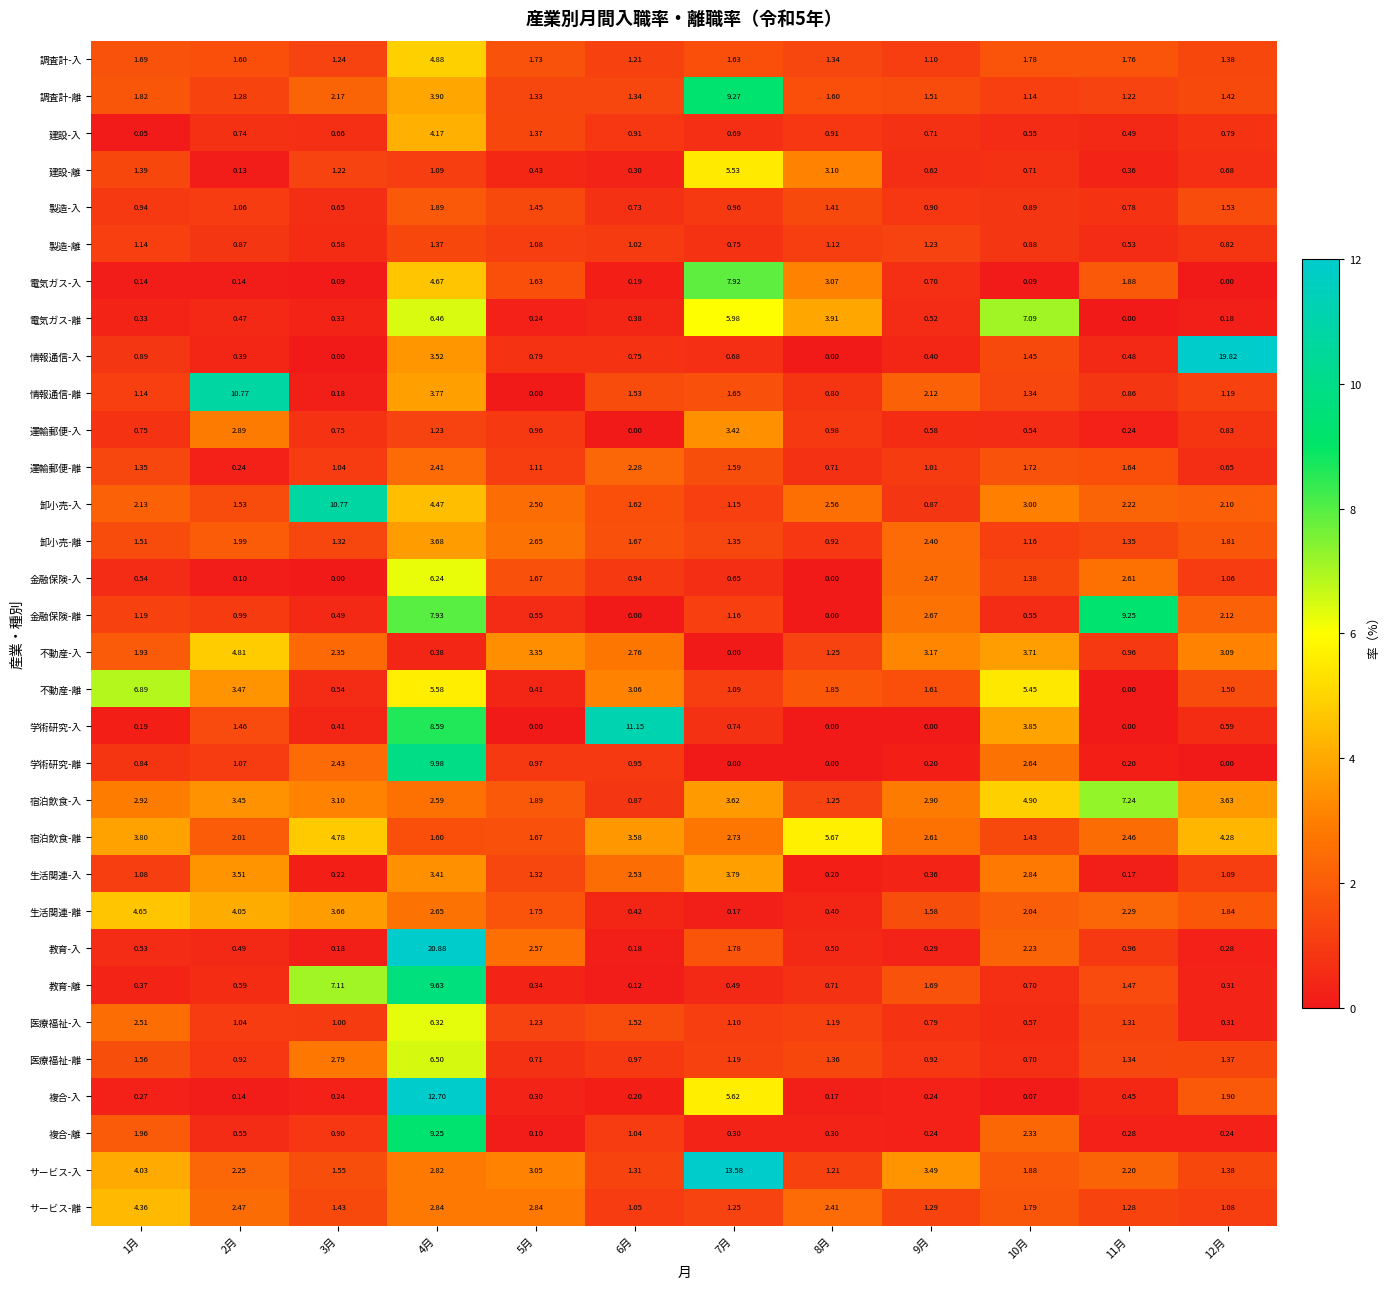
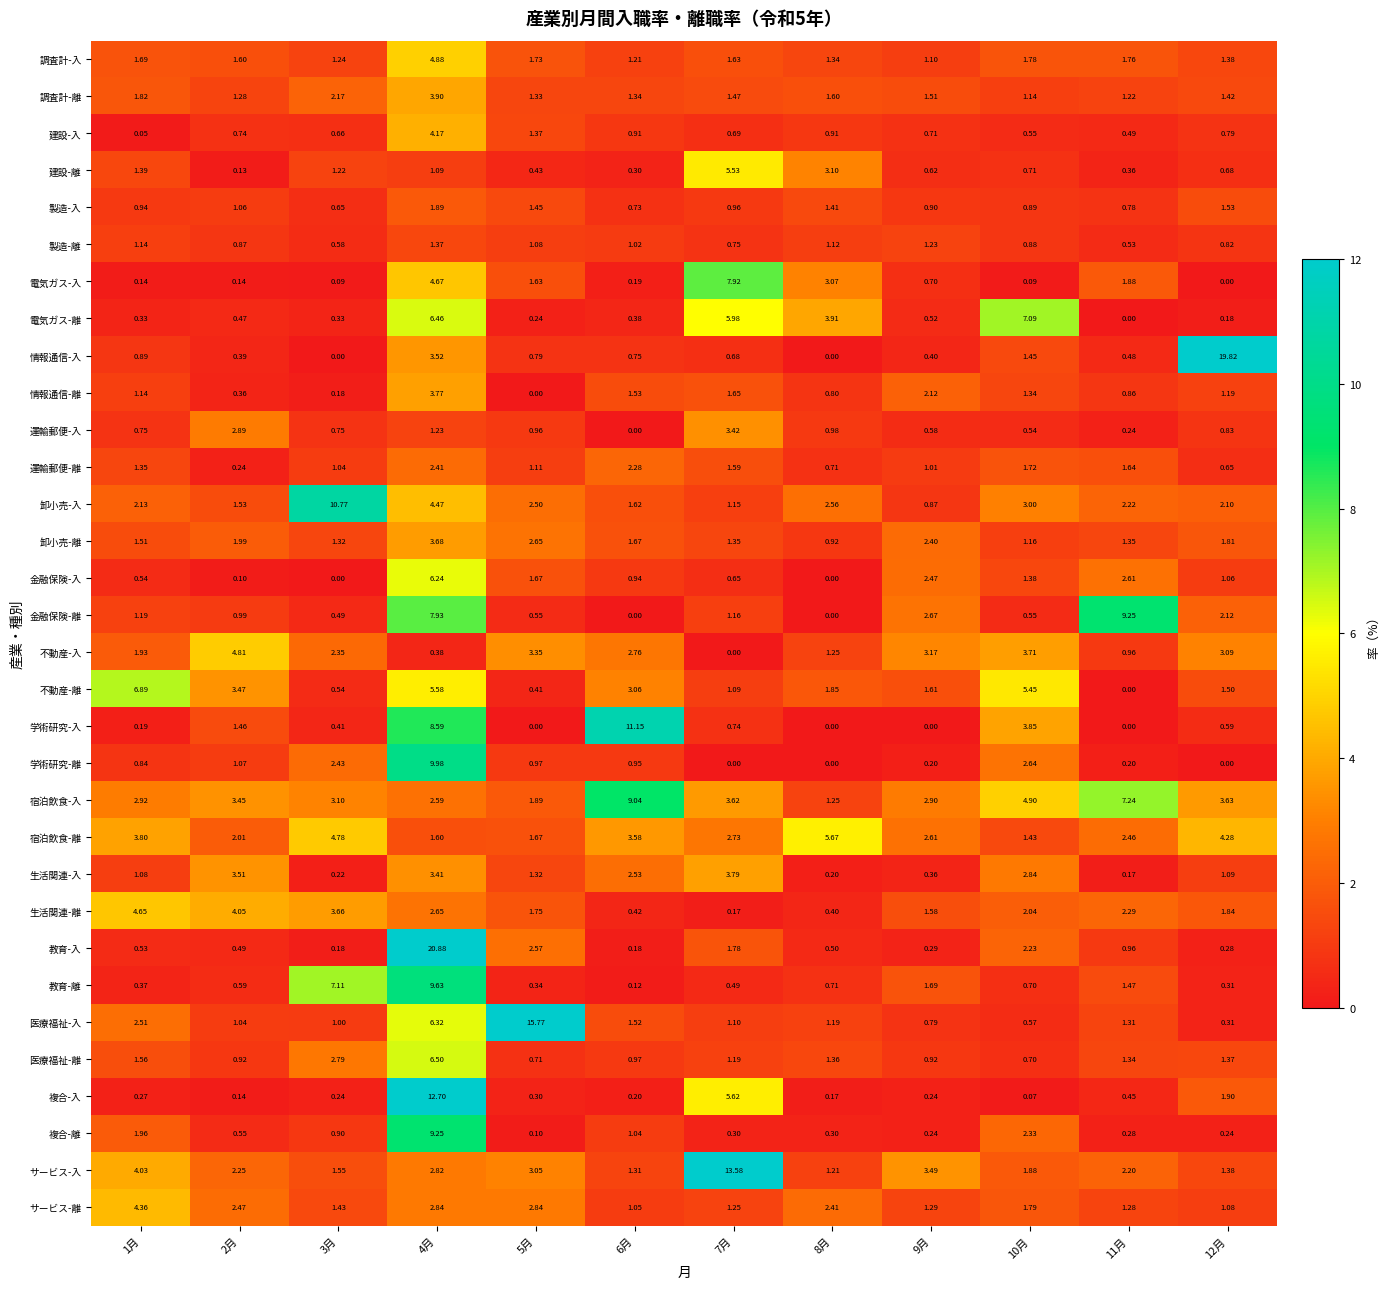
調査計-離, 7月: 9.27 -> 1.47
情報通信-離, 2月: 10.77 -> 0.36
宿泊飲食-入, 6月: 0.87 -> 9.04
医療福祉-入, 5月: 1.23 -> 15.77
